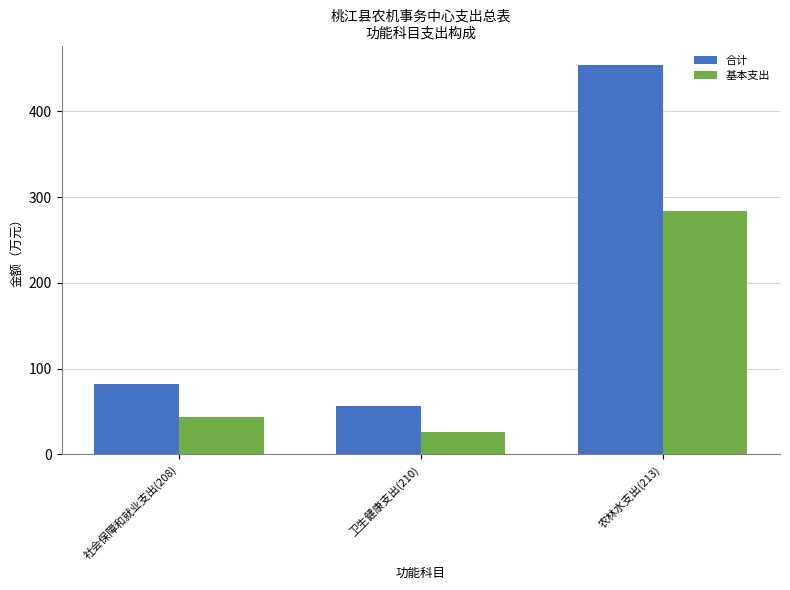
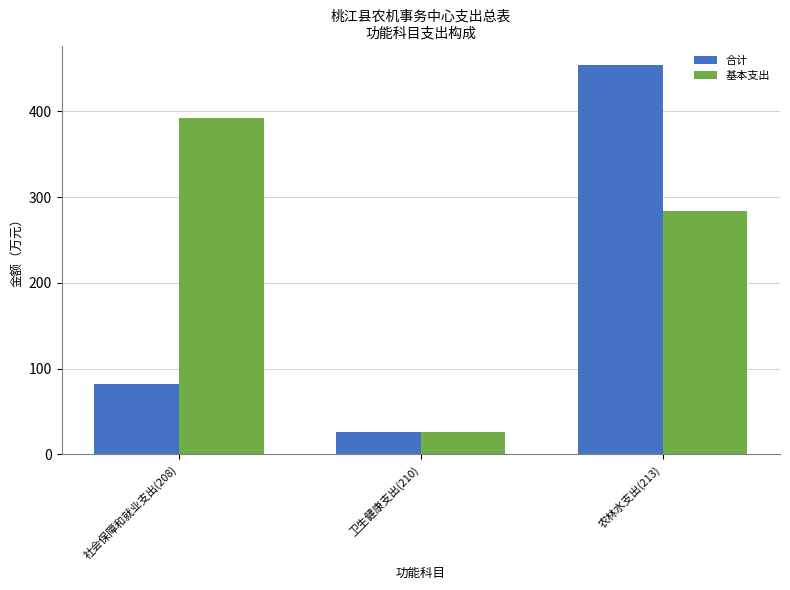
基本支出, 社会保障和就业支出(208): 40 -> 390
合计, 卫生健康支出(210): 60 -> 30
